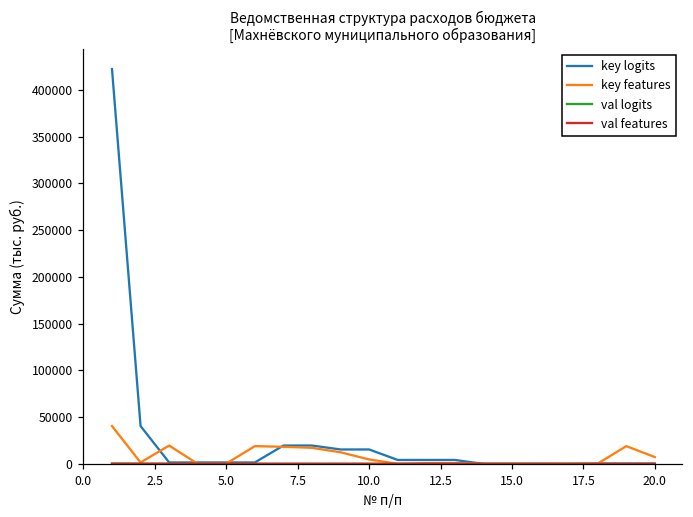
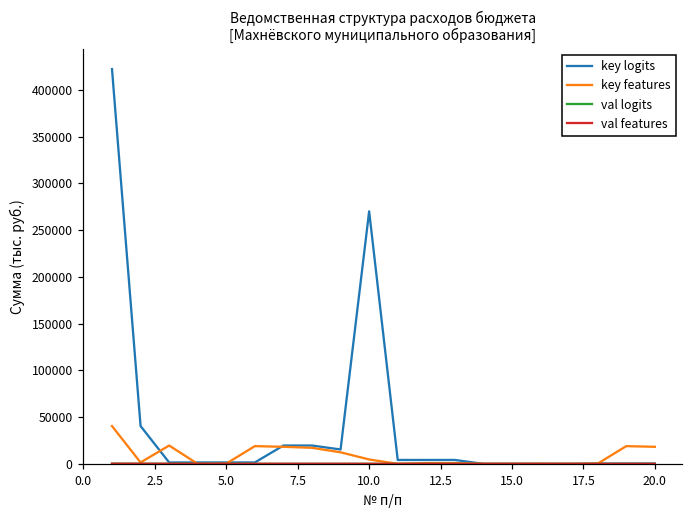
key logits, 10.0: 20000 -> 270000
key features, 20.0: 10000 -> 20000
